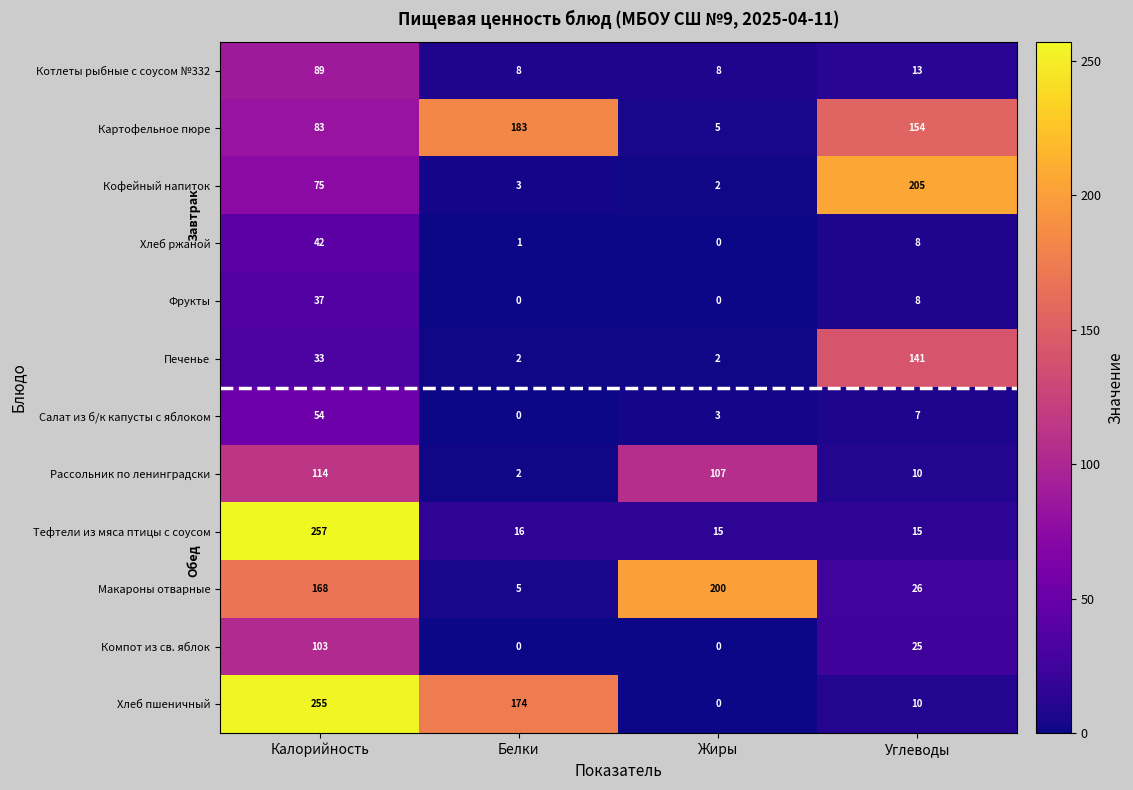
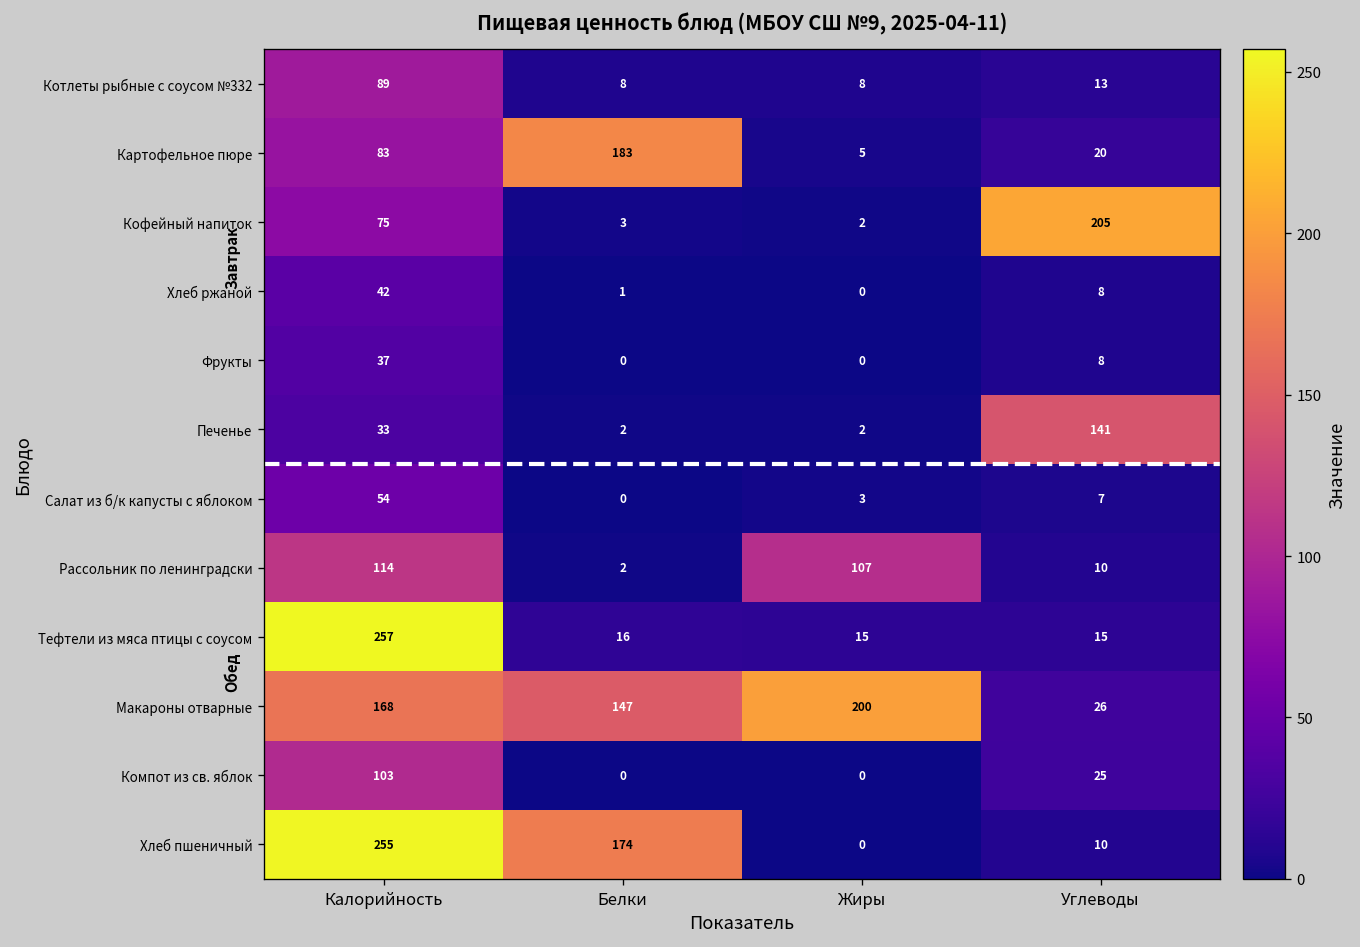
Картофельное пюре, Углеводы: 154 -> 20
Макароны отварные, Белки: 5 -> 147
